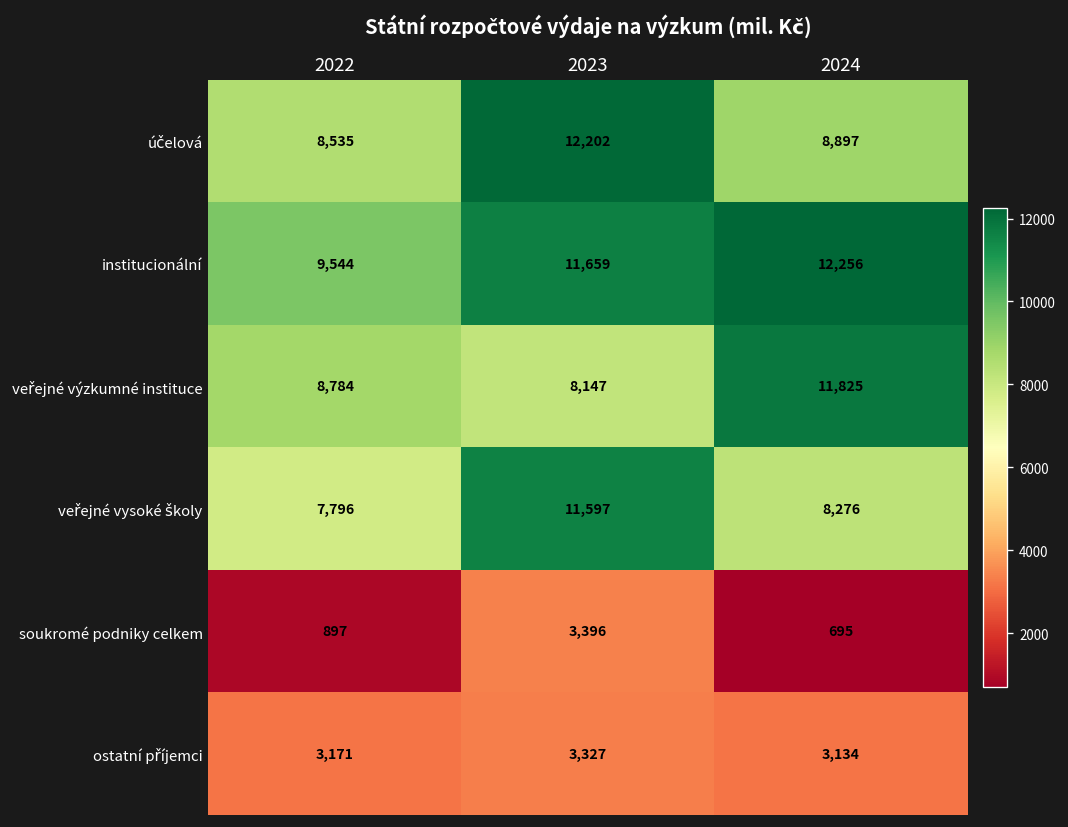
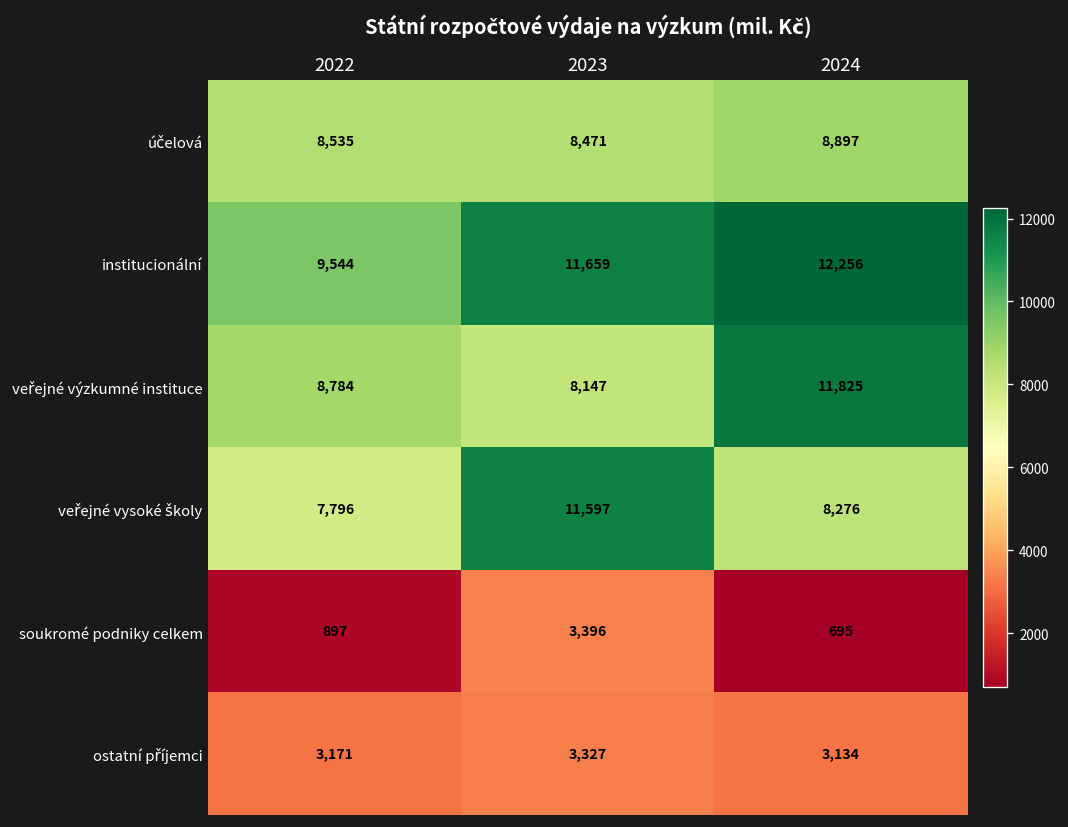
účelová, 2023: 12,202 -> 8,471
